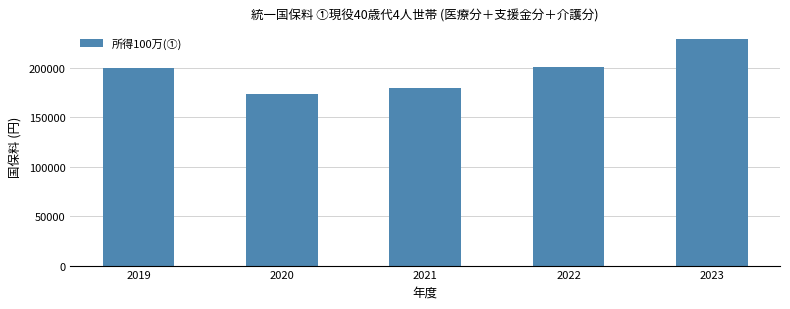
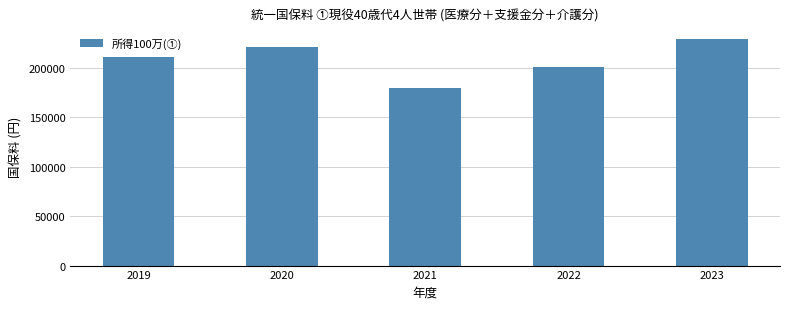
2019: 200000 -> 210000
2020: 170000 -> 220000
